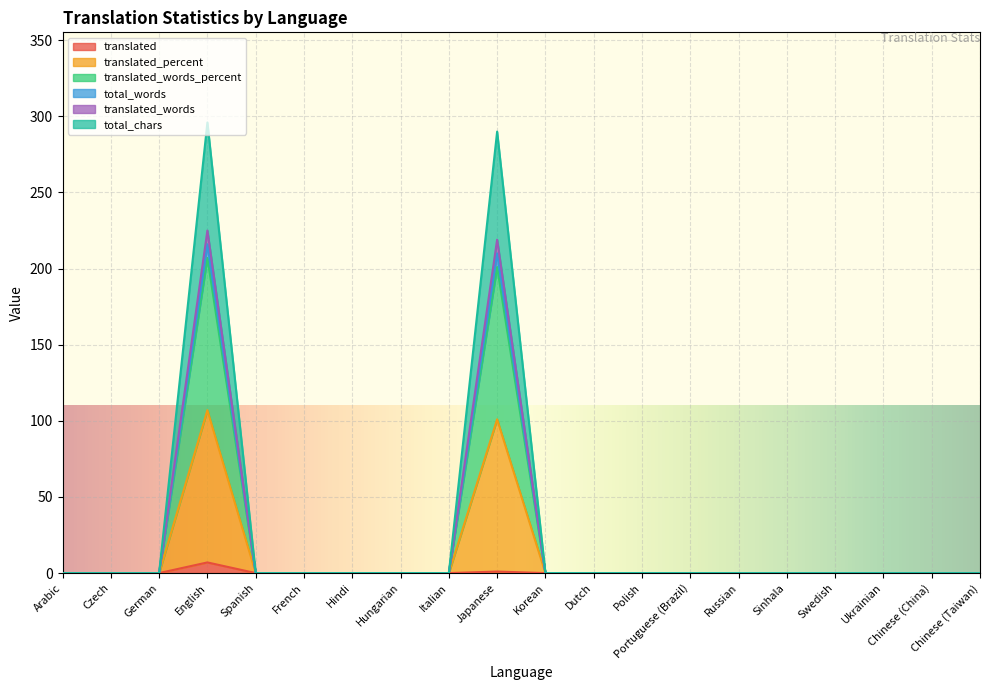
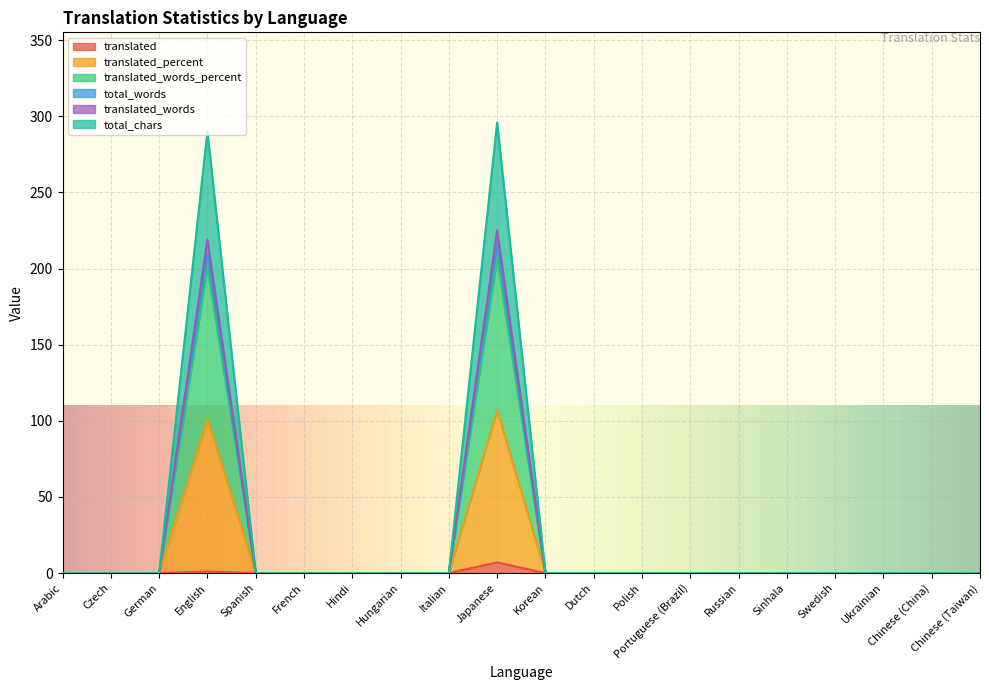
translated, English: 7 -> 1
translated, Japanese: 1 -> 7
